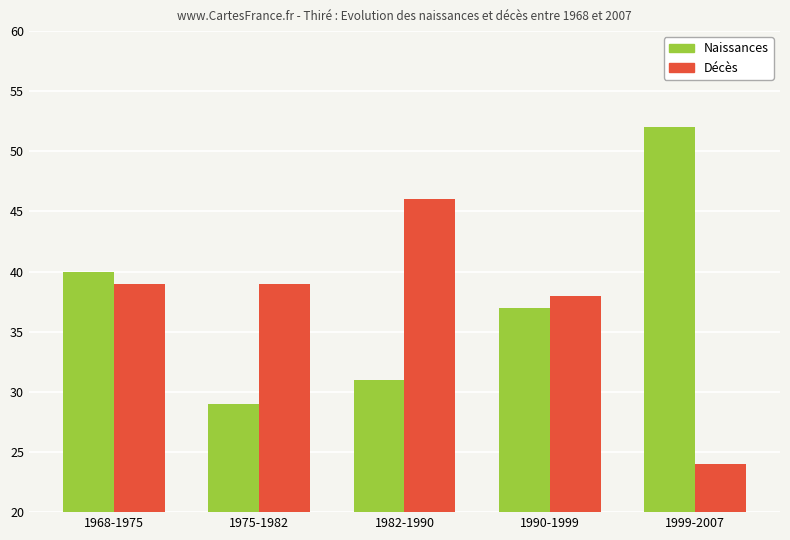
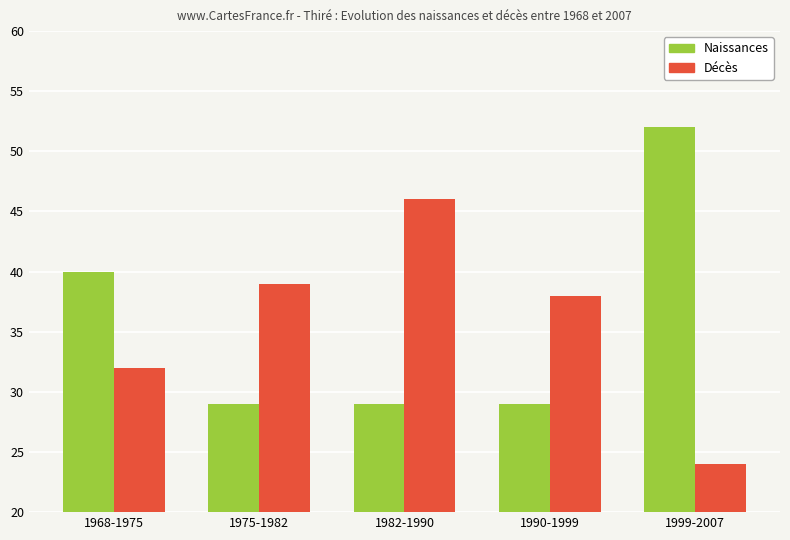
Décès, 1968-1975: 39 -> 32
Naissances, 1982-1990: 31 -> 29
Naissances, 1990-1999: 37 -> 29
